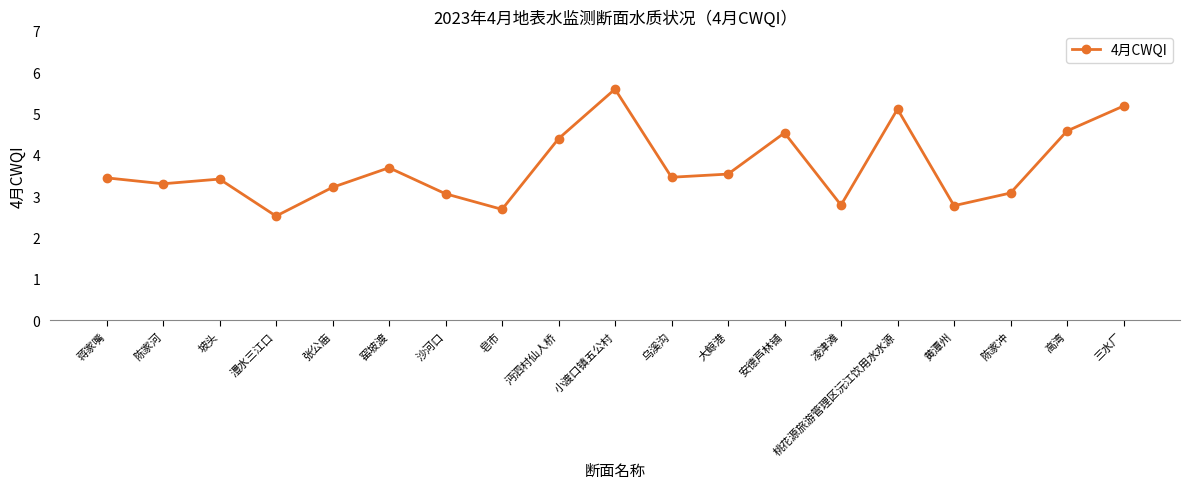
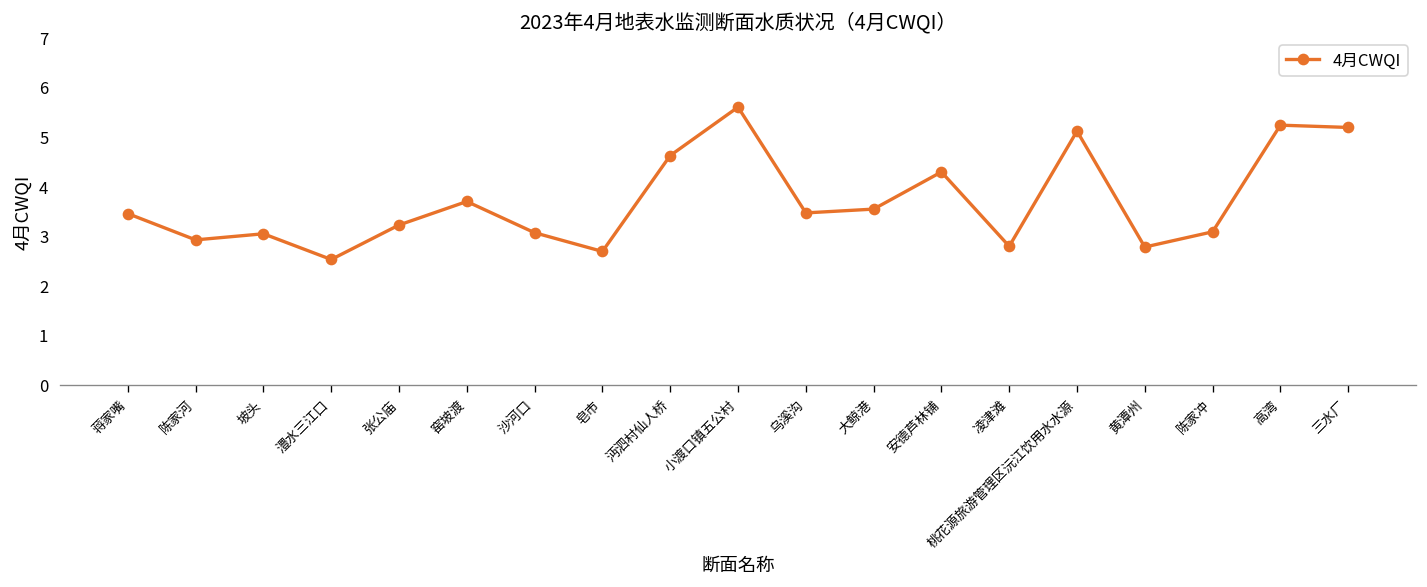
陈家河: 3.3 -> 2.9
坡头: 3.4 -> 3.0
沔泗村仙人桥: 4.4 -> 4.6
安德芦林铺: 4.5 -> 4.3
高湾: 4.6 -> 5.2
